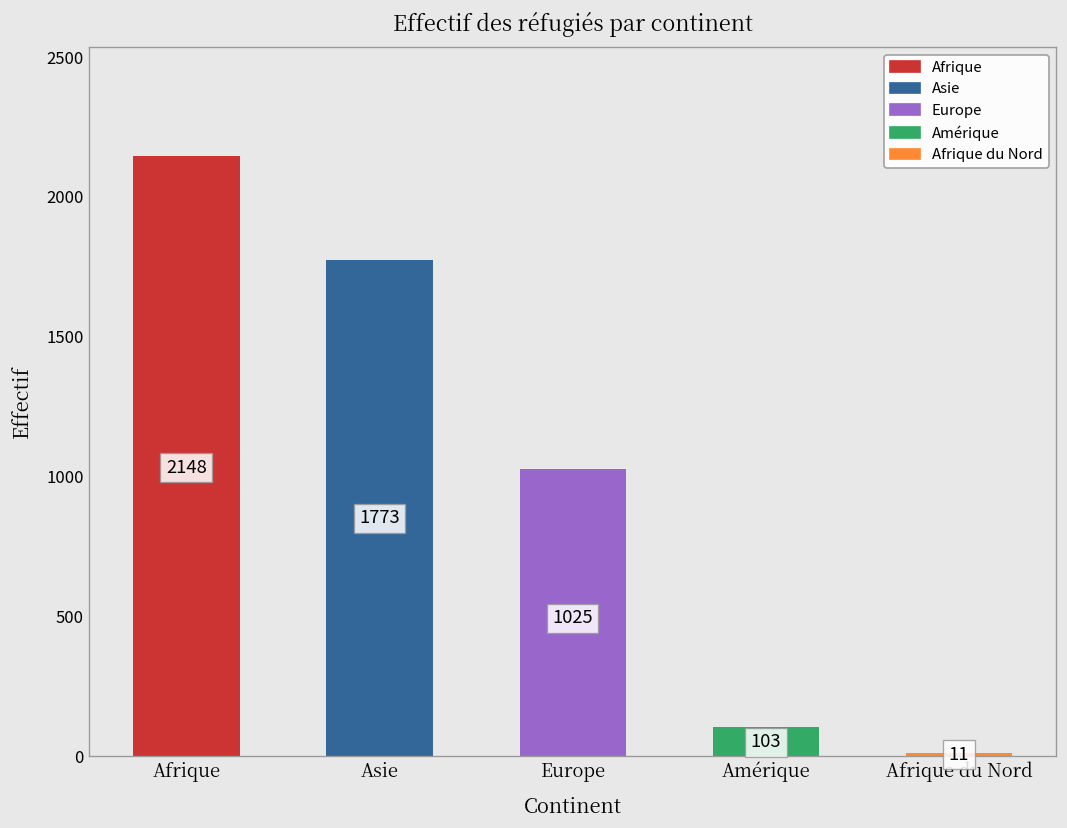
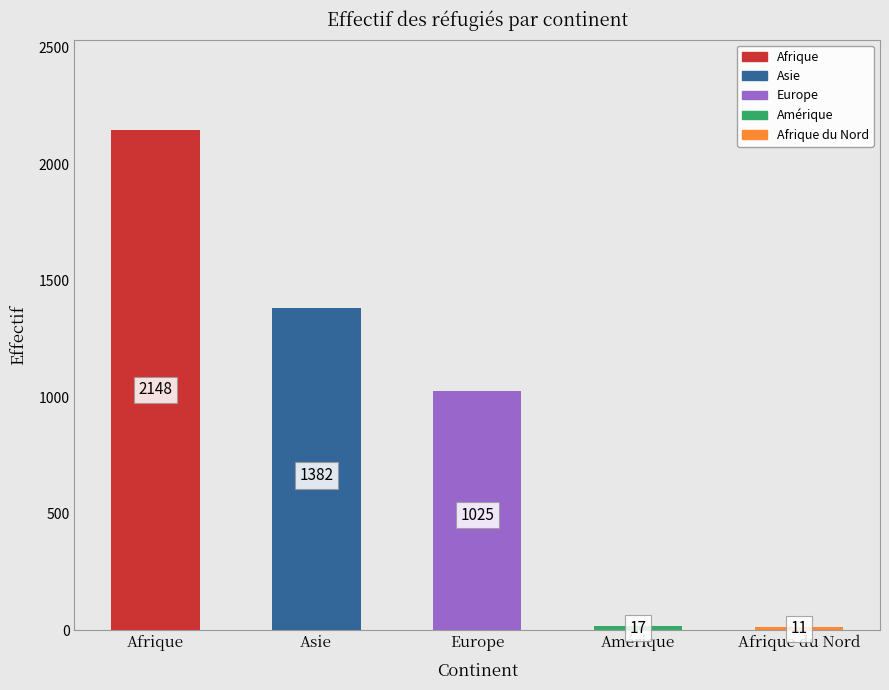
Asie, Asie: 1773 -> 1382
Amérique, Amérique: 103 -> 17
